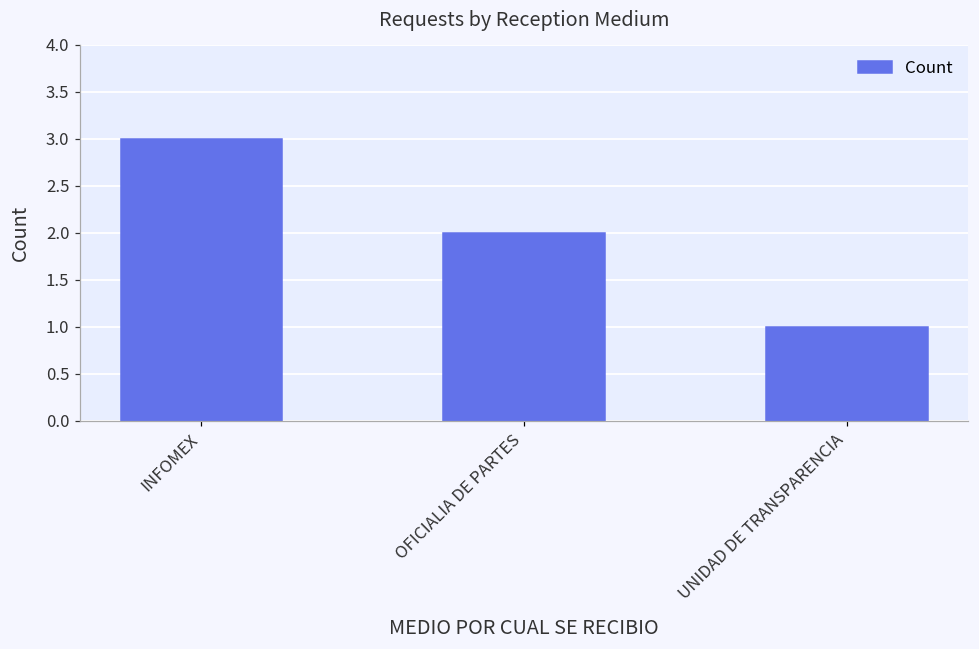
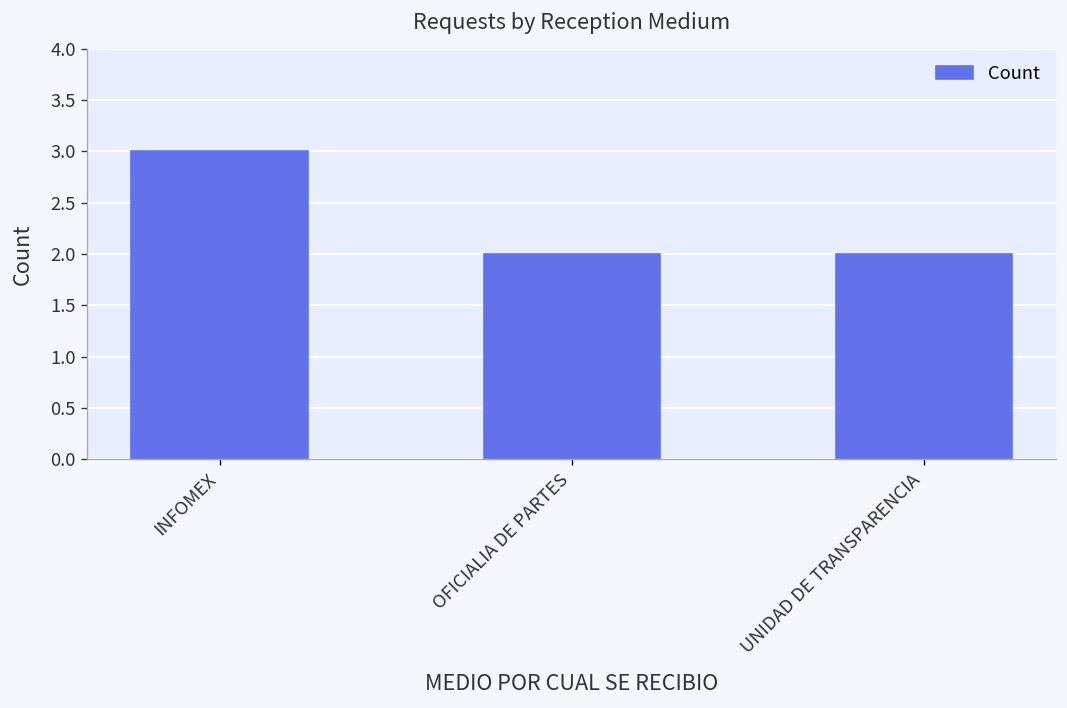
UNIDAD DE TRANSPARENCIA: 1 -> 2
